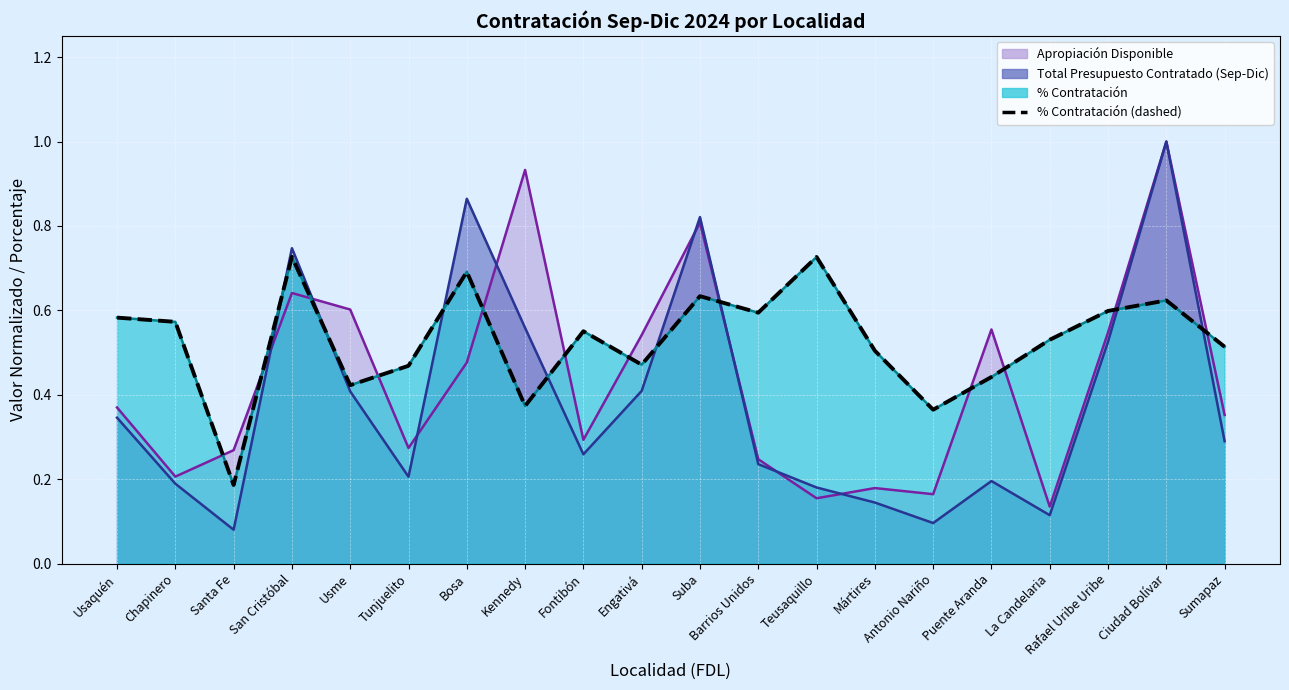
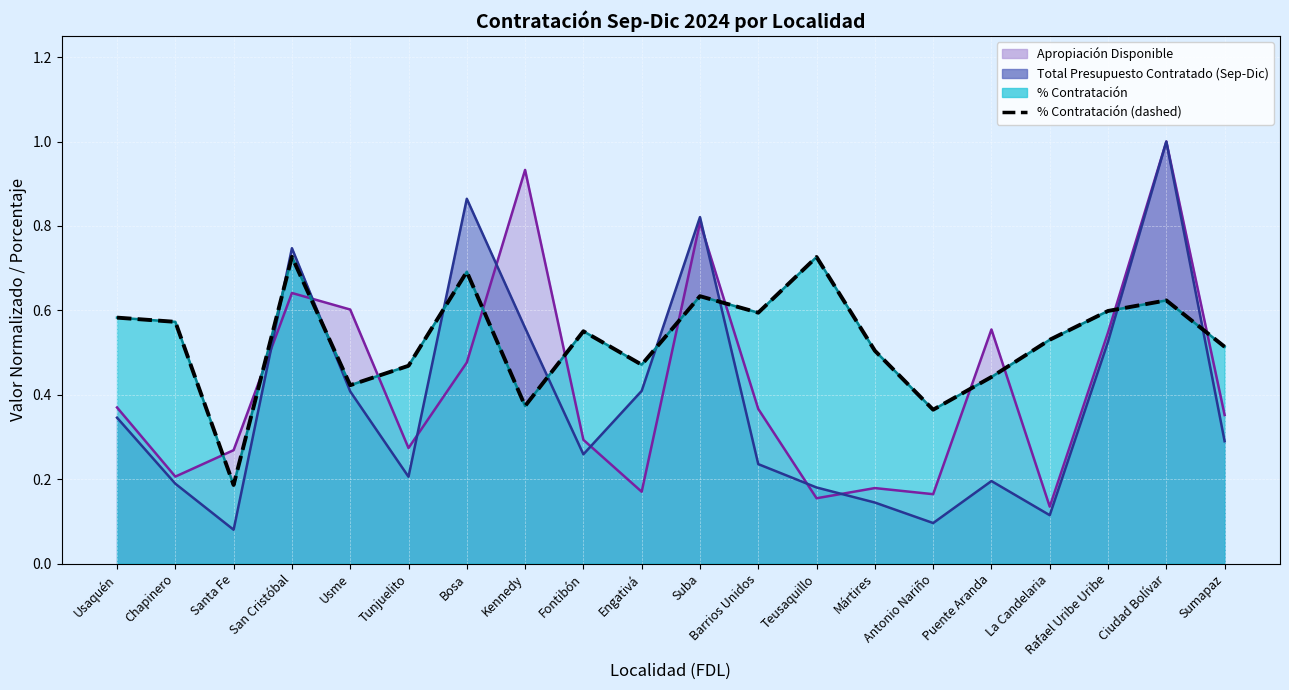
Apropiación Disponible, Engativá: 0.54 -> 0.17
Apropiación Disponible, Barrios Unidos: 0.25 -> 0.37
